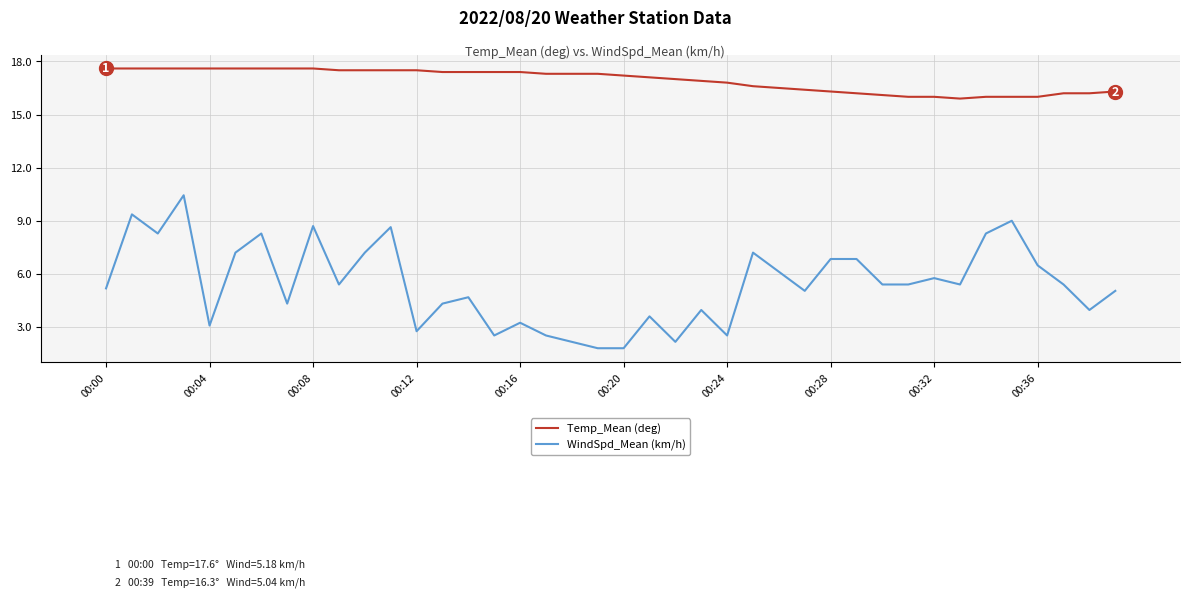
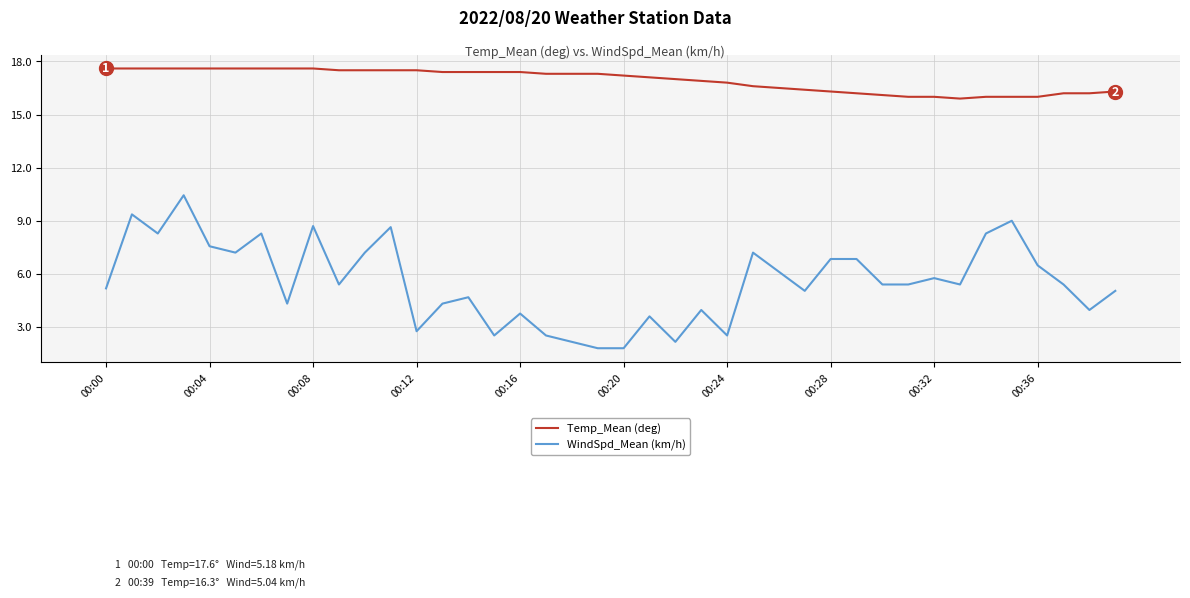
WindSpd_Mean (km/h), 00:04: 3.1 -> 7.6
WindSpd_Mean (km/h), 00:16: 3.2 -> 3.8
